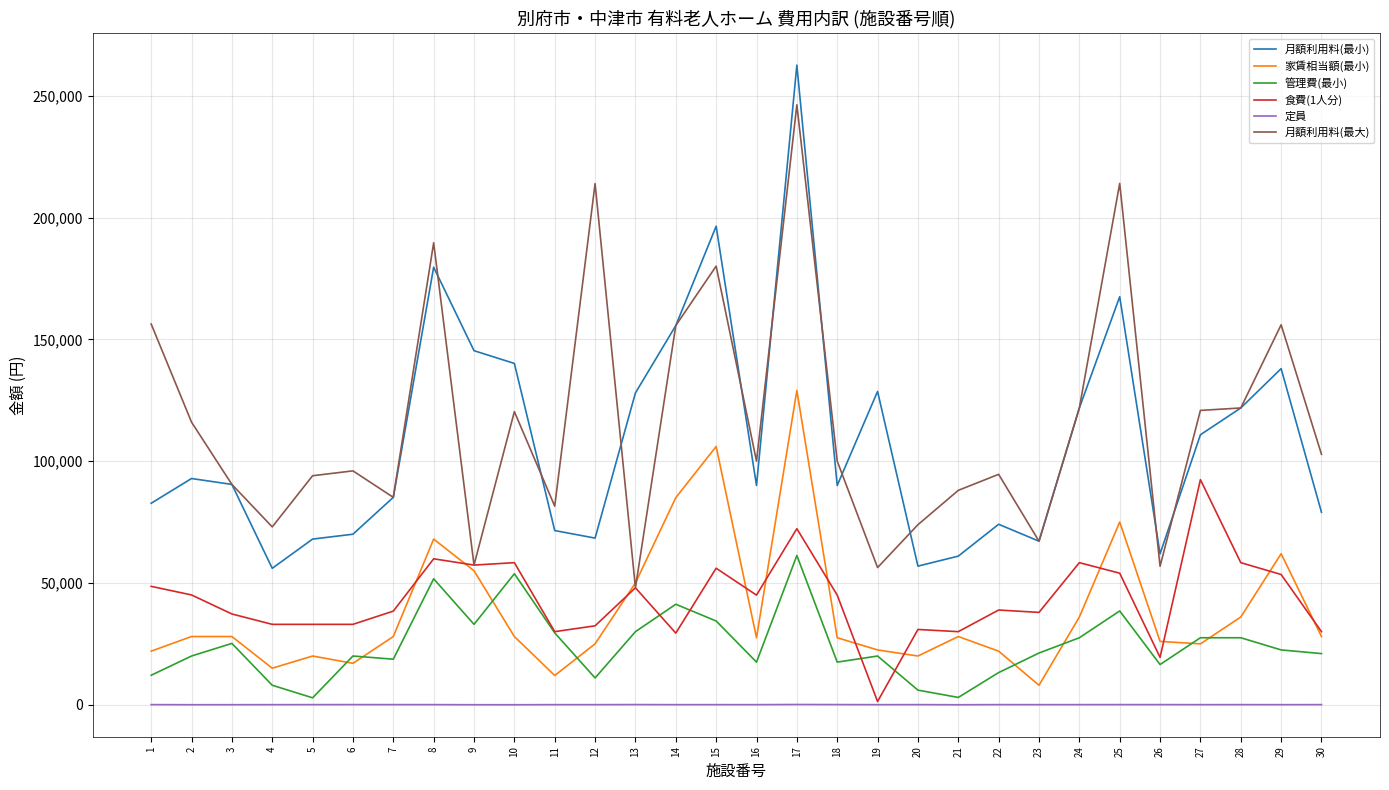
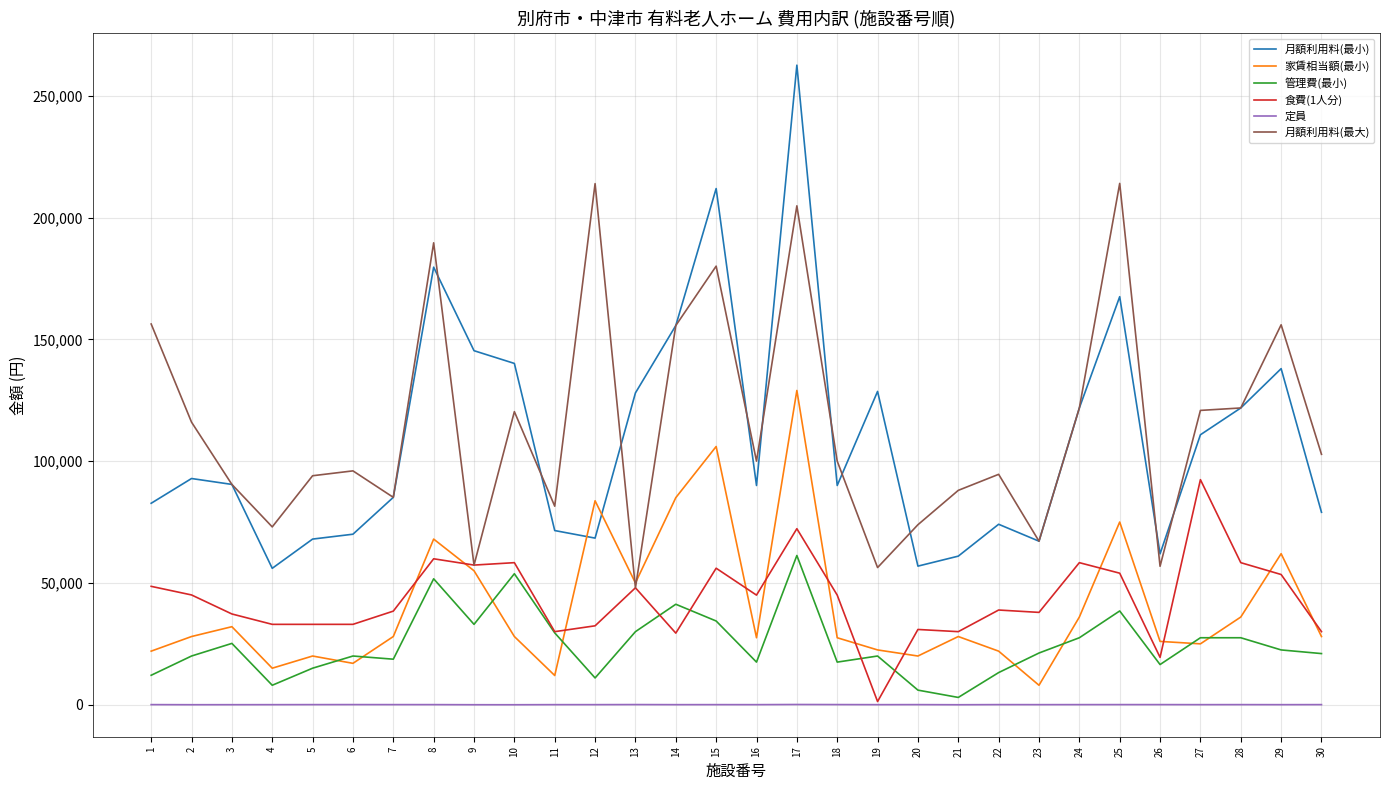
家賃相当額(最小), 3: 28,000 -> 32,000
管理費(最小), 5: 3,000 -> 15,000
家賃相当額(最小), 12: 25,000 -> 84,000
月額利用料(最小), 15: 196,000 -> 212,000
月額利用料(最大), 17: 246,000 -> 205,000
